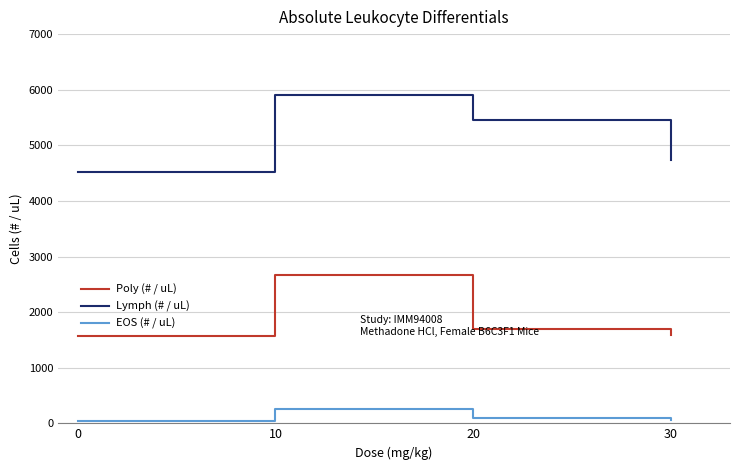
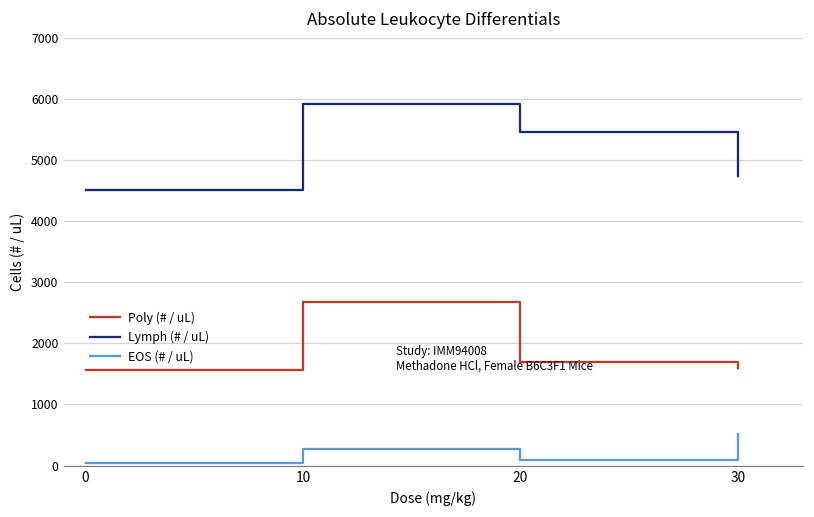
EOS (# / uL), 30: 100 -> 500
